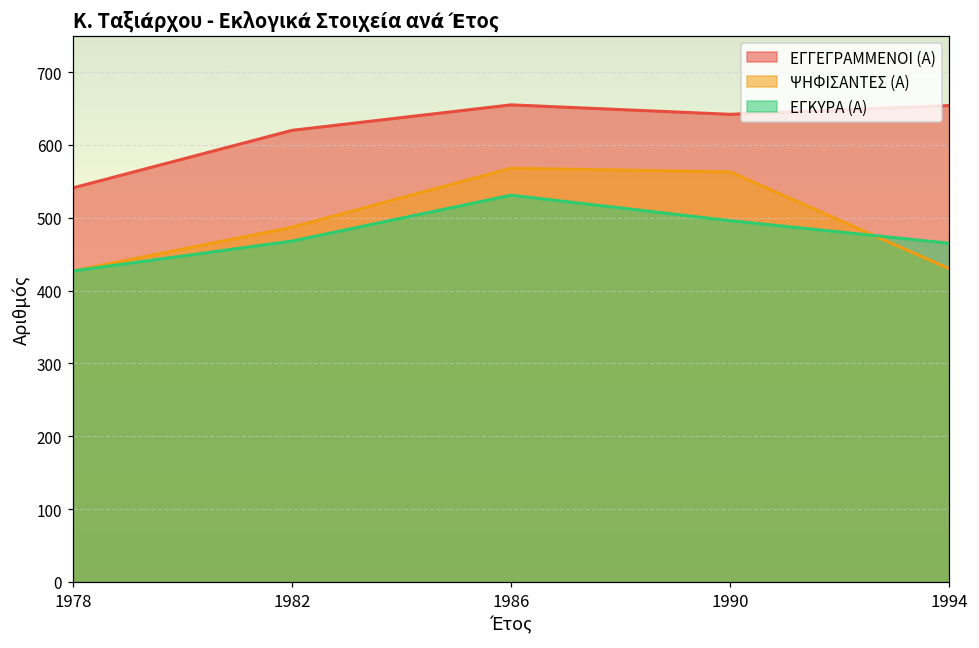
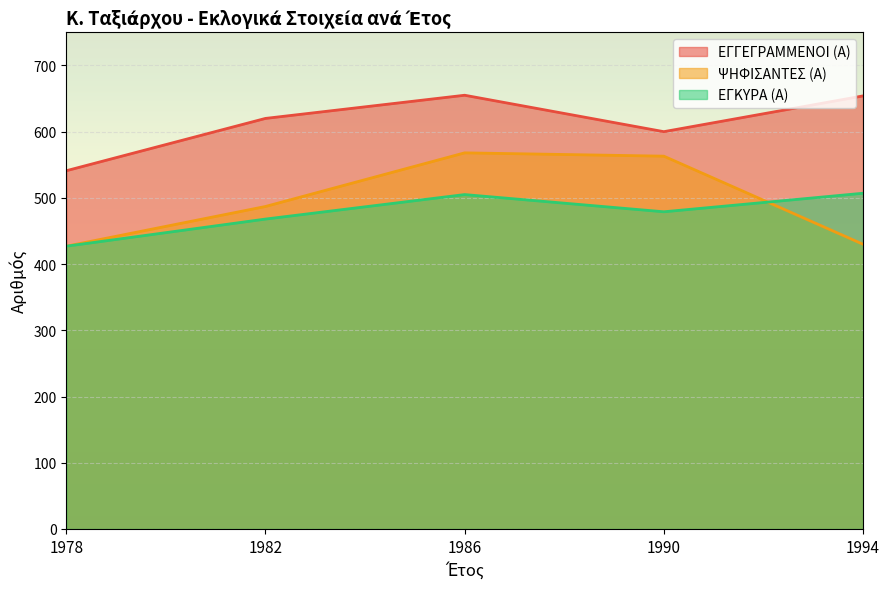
ΕΓΚΥΡΑ (Α), 1986: 530 -> 510
ΕΓΓΕΓΡΑΜΜΕΝΟΙ (Α), 1990: 640 -> 600
ΕΓΚΥΡΑ (Α), 1990: 500 -> 480
ΕΓΚΥΡΑ (Α), 1994: 470 -> 510
